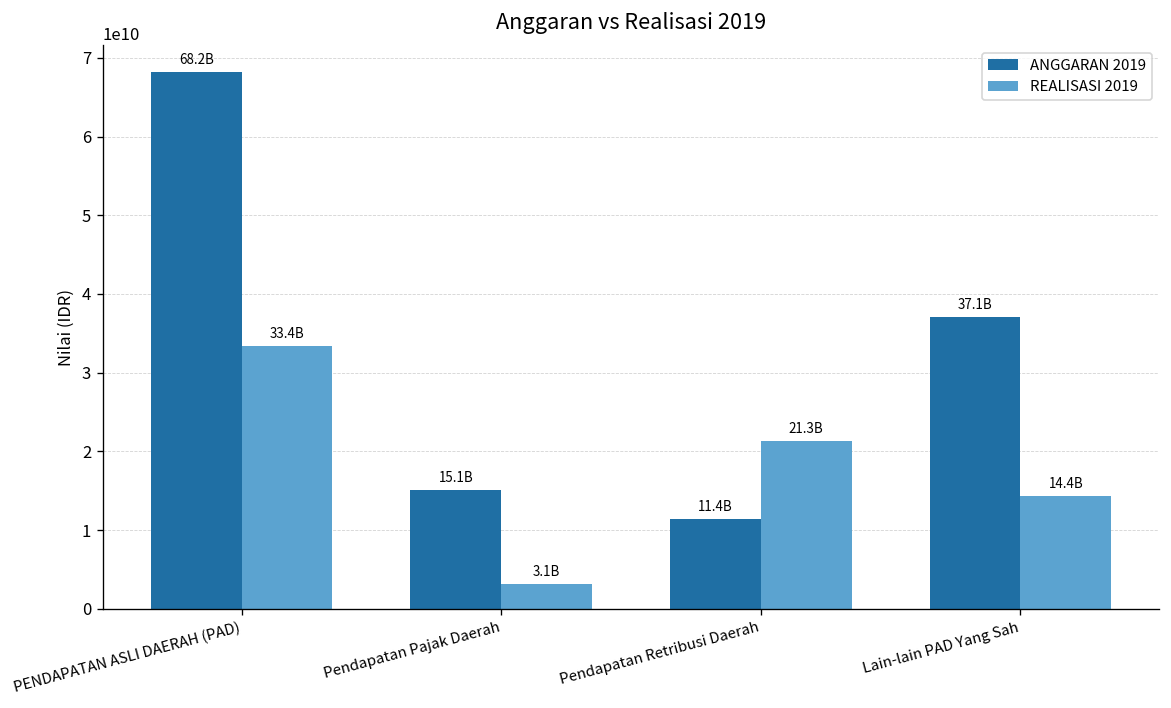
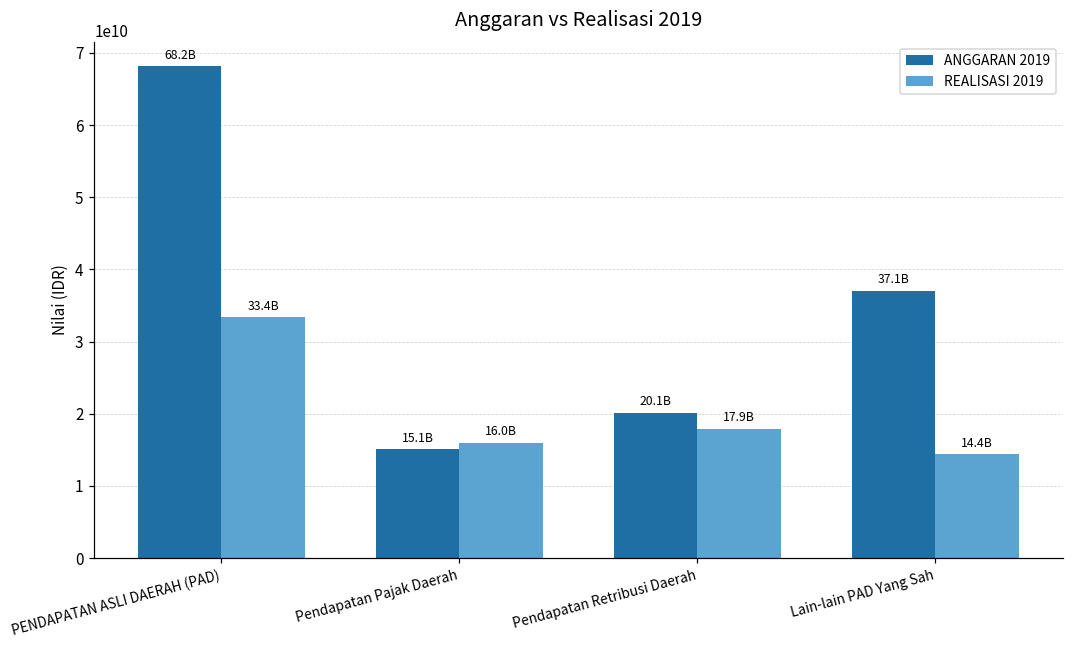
REALISASI 2019, Pendapatan Pajak Daerah: 3.1B -> 16.0B
ANGGARAN 2019, Pendapatan Retribusi Daerah: 11.4B -> 20.1B
REALISASI 2019, Pendapatan Retribusi Daerah: 21.3B -> 17.9B
